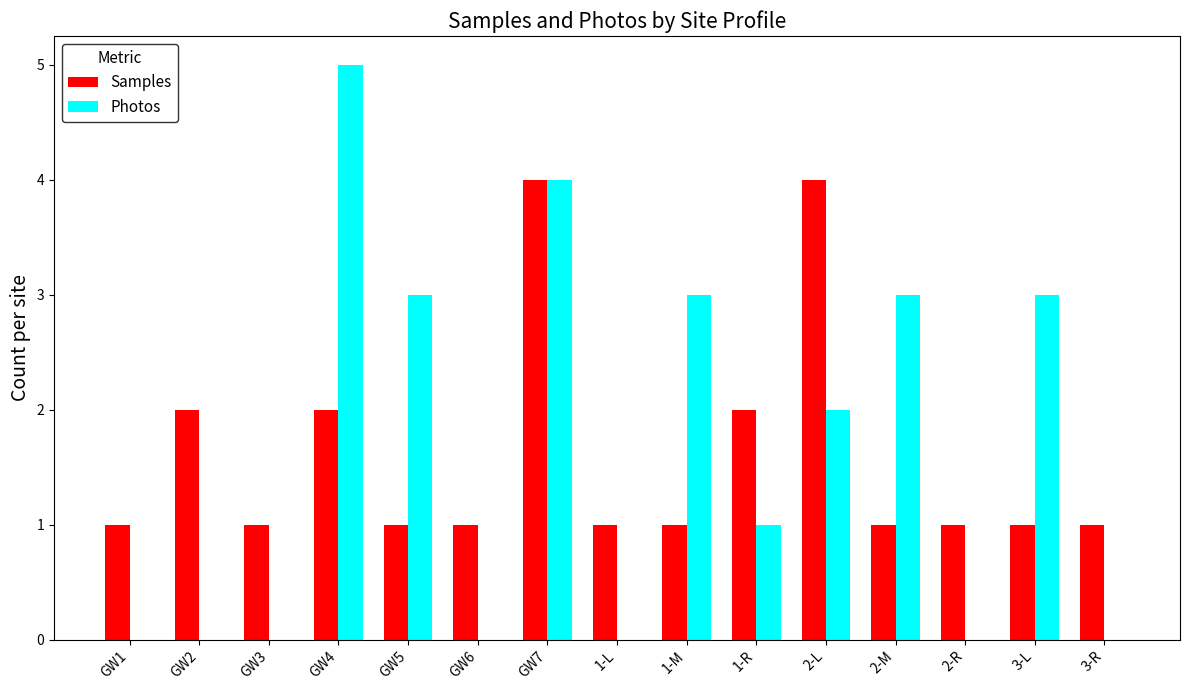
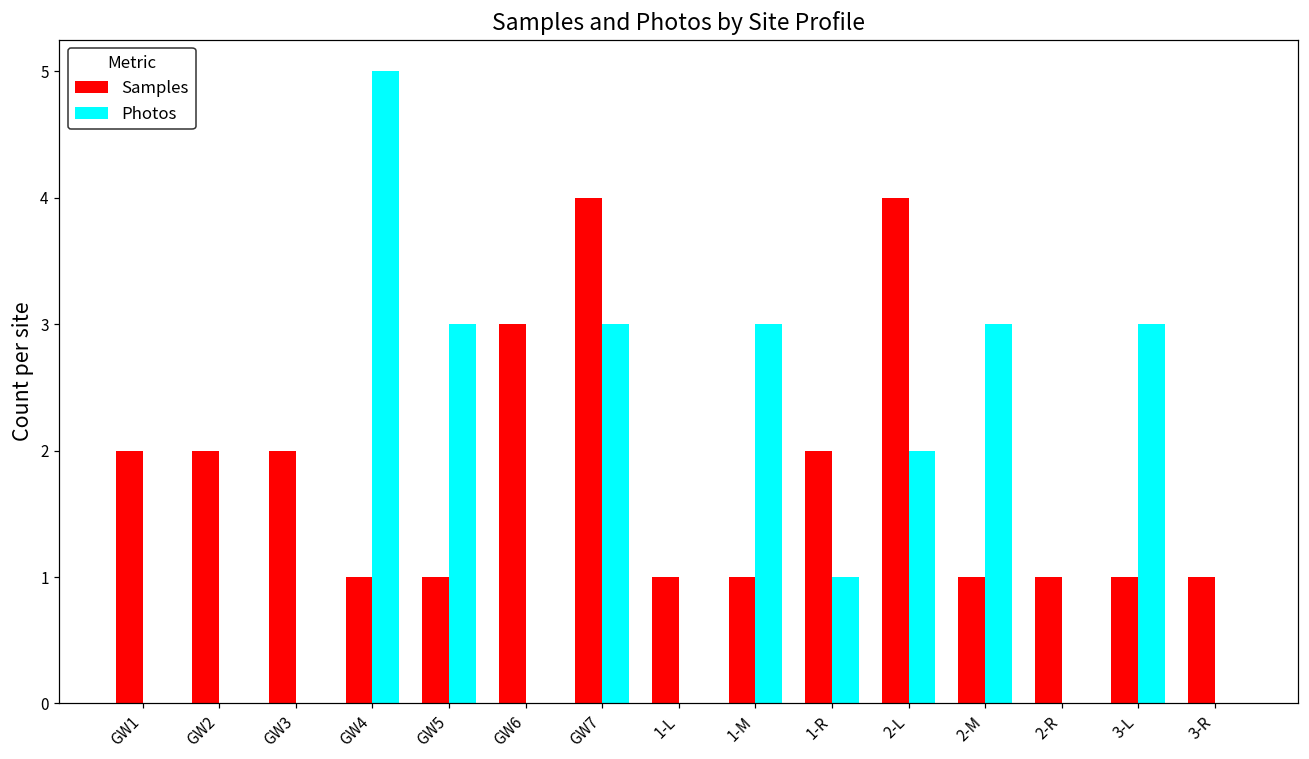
Samples, GW1: 1 -> 2
Samples, GW3: 1 -> 2
Samples, GW4: 2 -> 1
Samples, GW6: 1 -> 3
Photos, GW7: 4 -> 3
